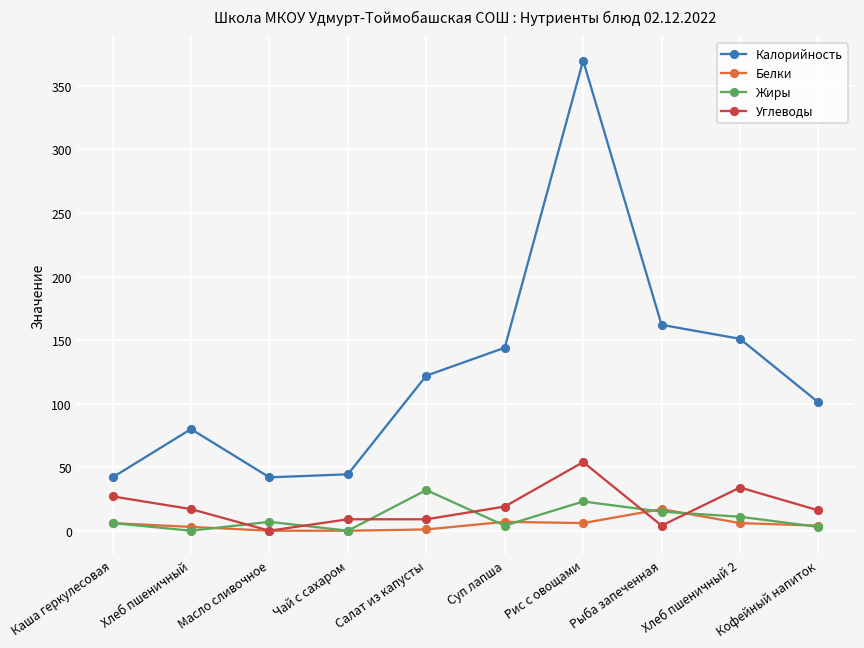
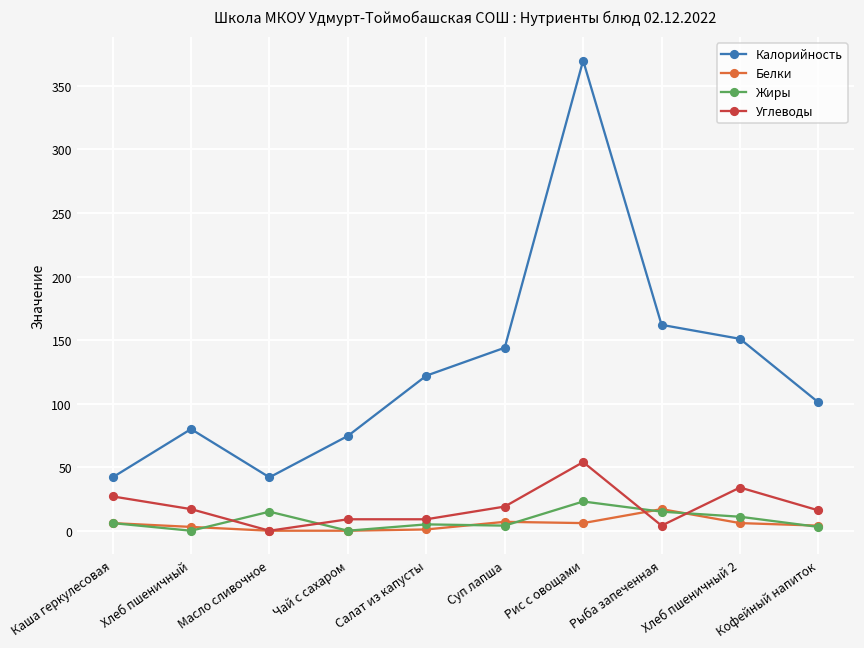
Жиры, Масло сливочное: 7 -> 15
Калорийность, Чай с сахаром: 44 -> 75
Жиры, Салат из капусты: 32 -> 5
